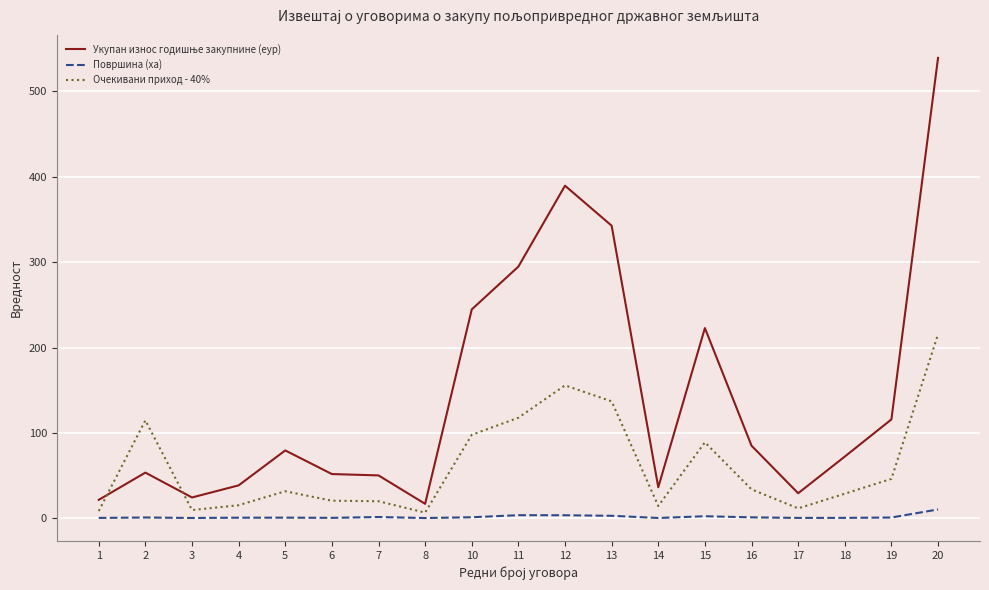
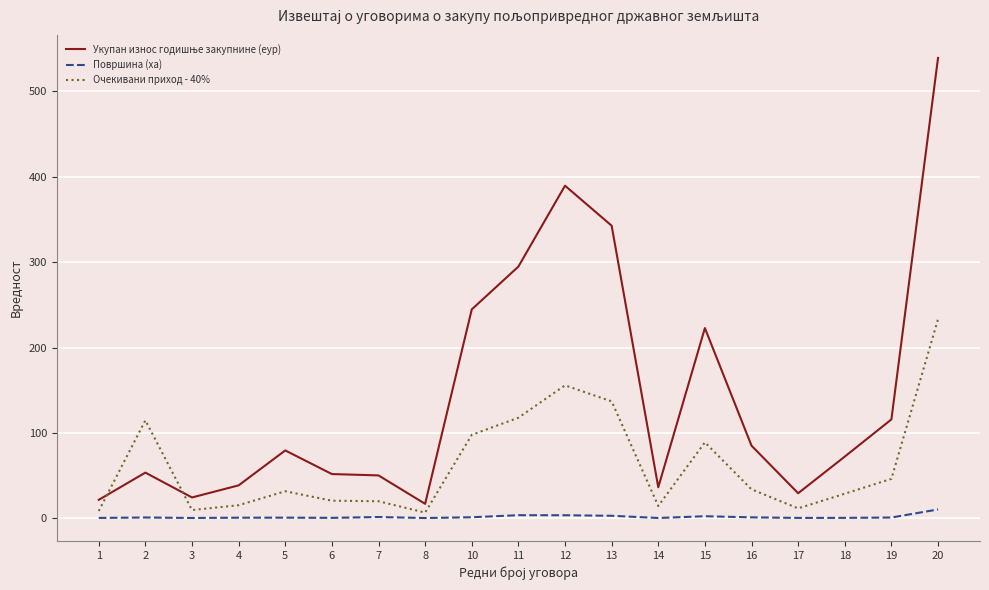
Очекивани приход - 40%, 20: 220 -> 230
